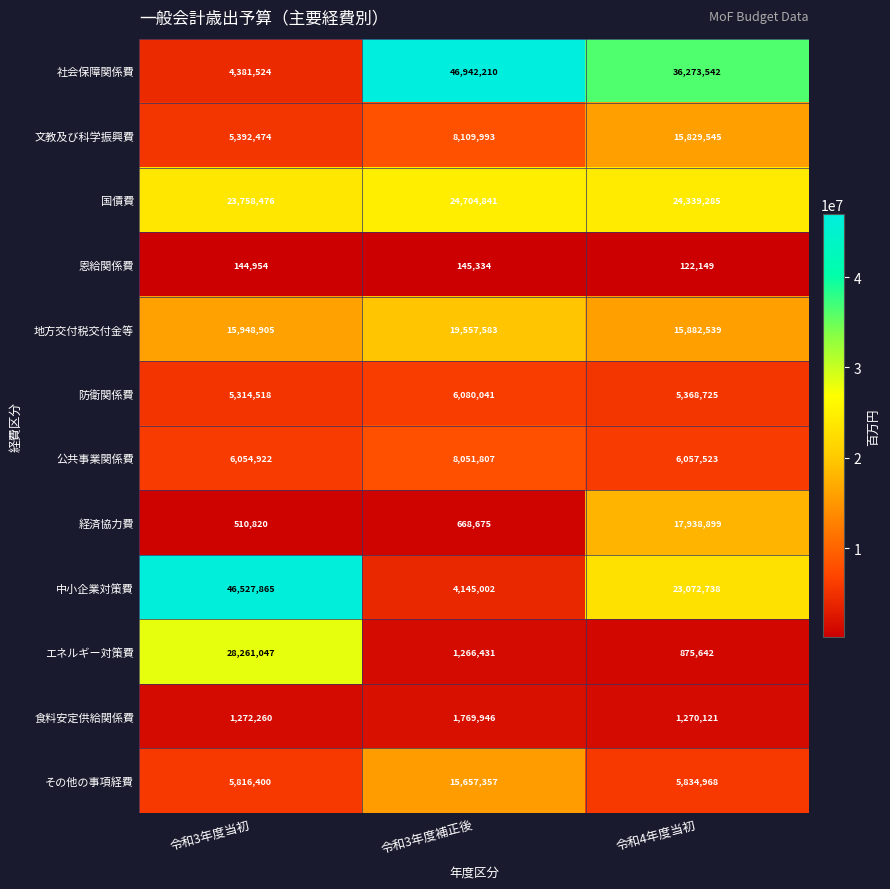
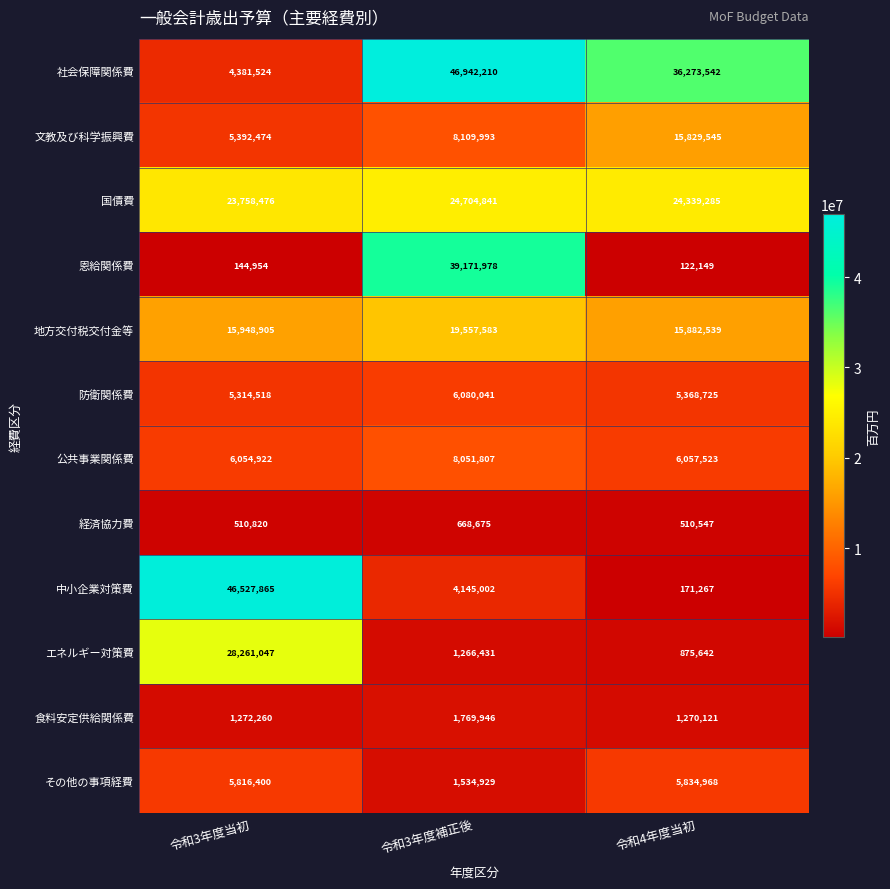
恩給関係費, 令和3年度補正後: 145,334 -> 39,171,978
経済協力費, 令和4年度当初: 17,938,899 -> 510,547
中小企業対策費, 令和4年度当初: 23,072,738 -> 171,267
その他の事項経費, 令和3年度補正後: 15,657,357 -> 1,534,929
